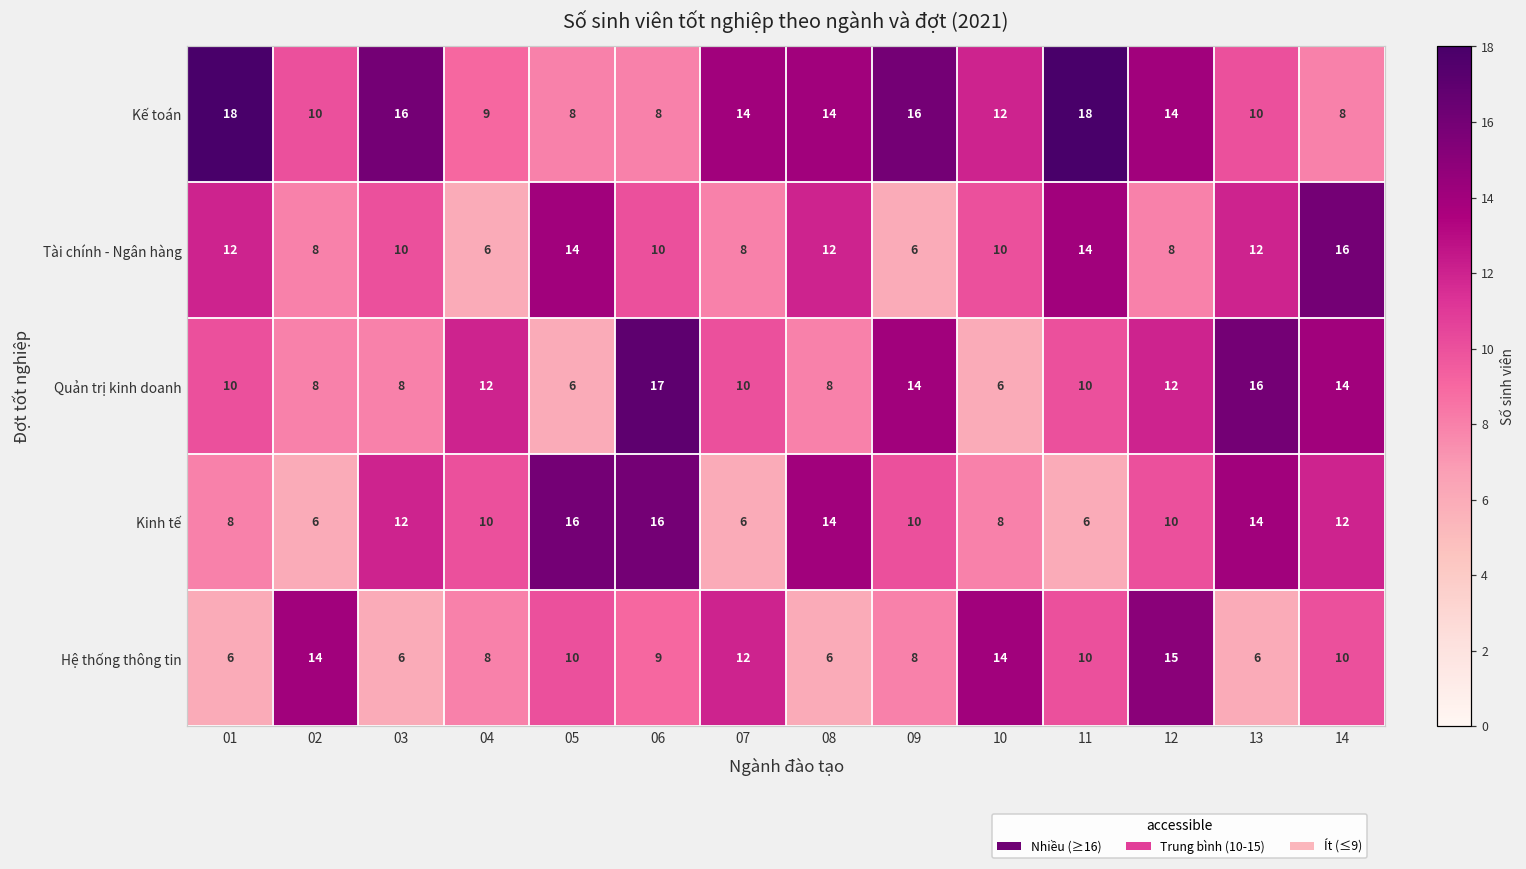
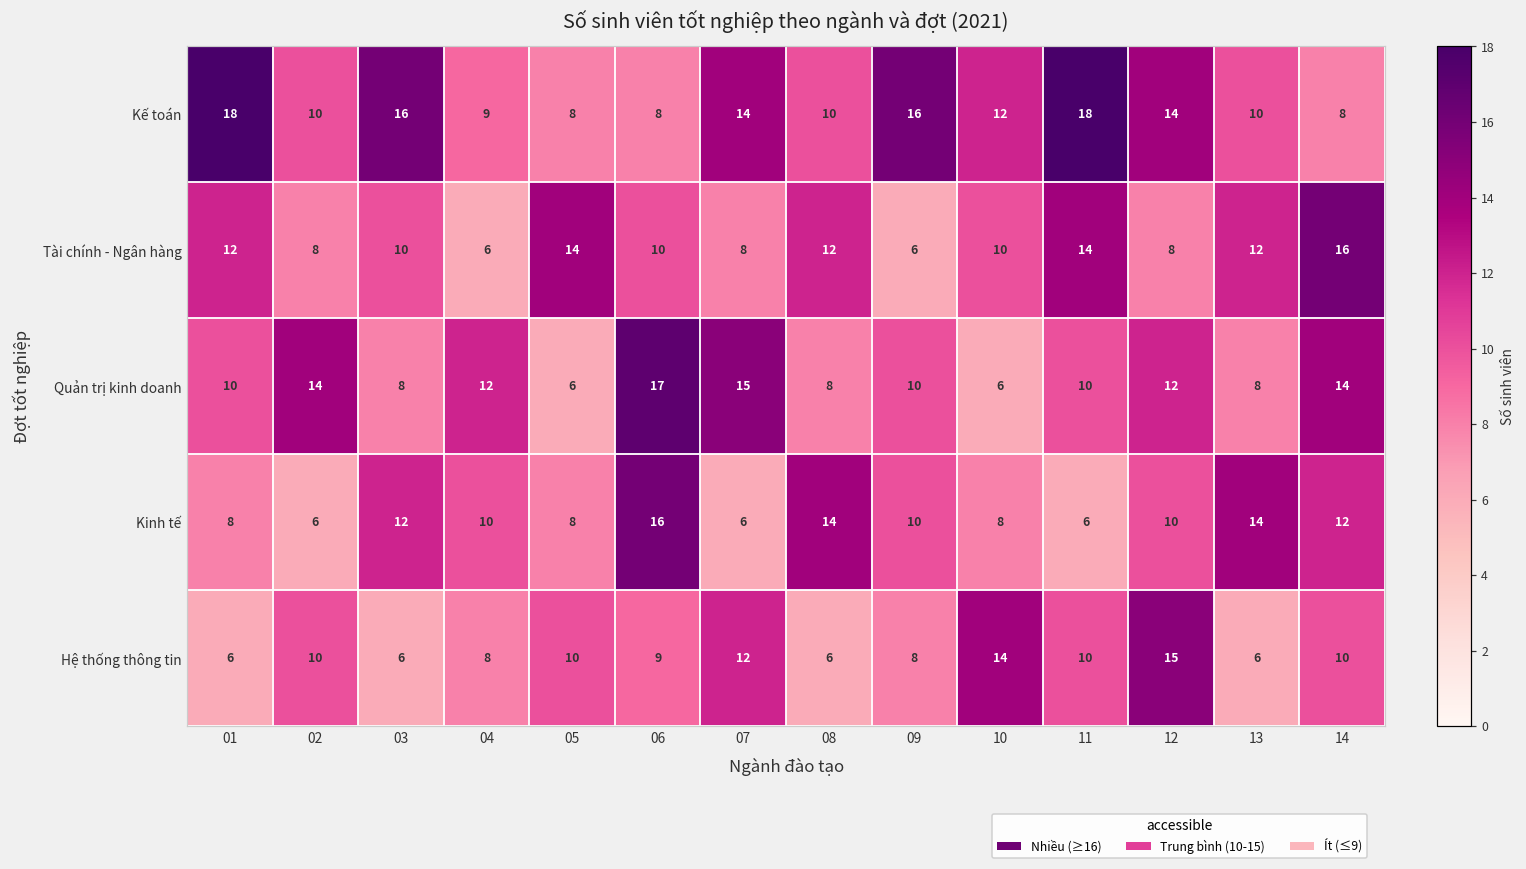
Kế toán, 08: 14 -> 10
Quản trị kinh doanh, 02: 8 -> 14
Quản trị kinh doanh, 07: 10 -> 15
Quản trị kinh doanh, 09: 14 -> 10
Quản trị kinh doanh, 13: 16 -> 8
Kinh tế, 05: 16 -> 8
Hệ thống thông tin, 02: 14 -> 10
